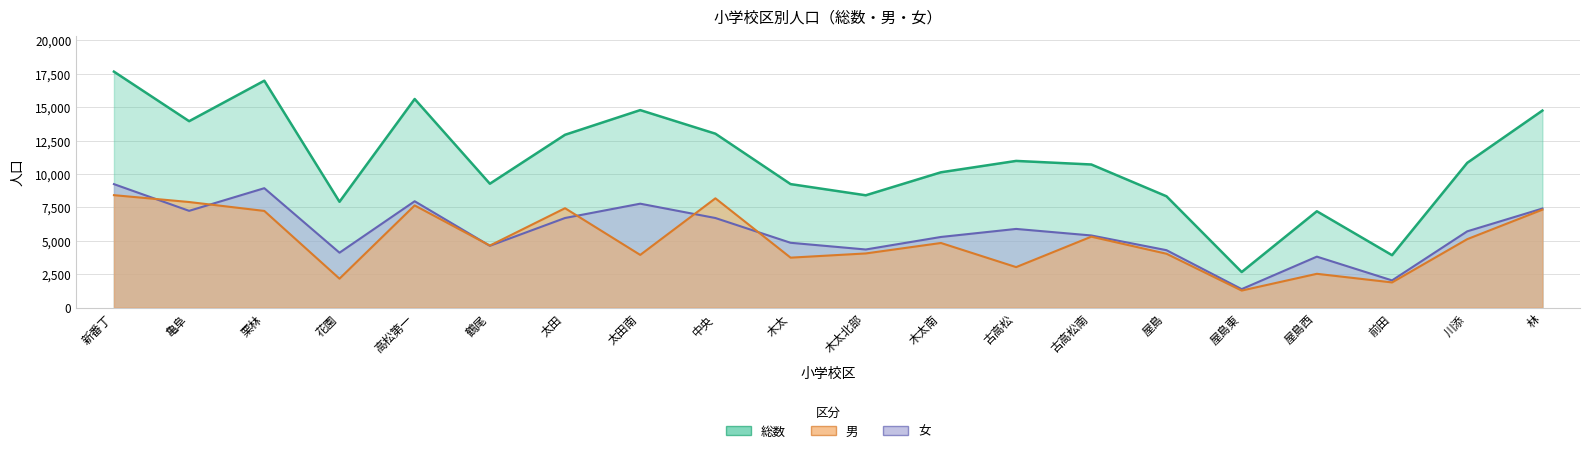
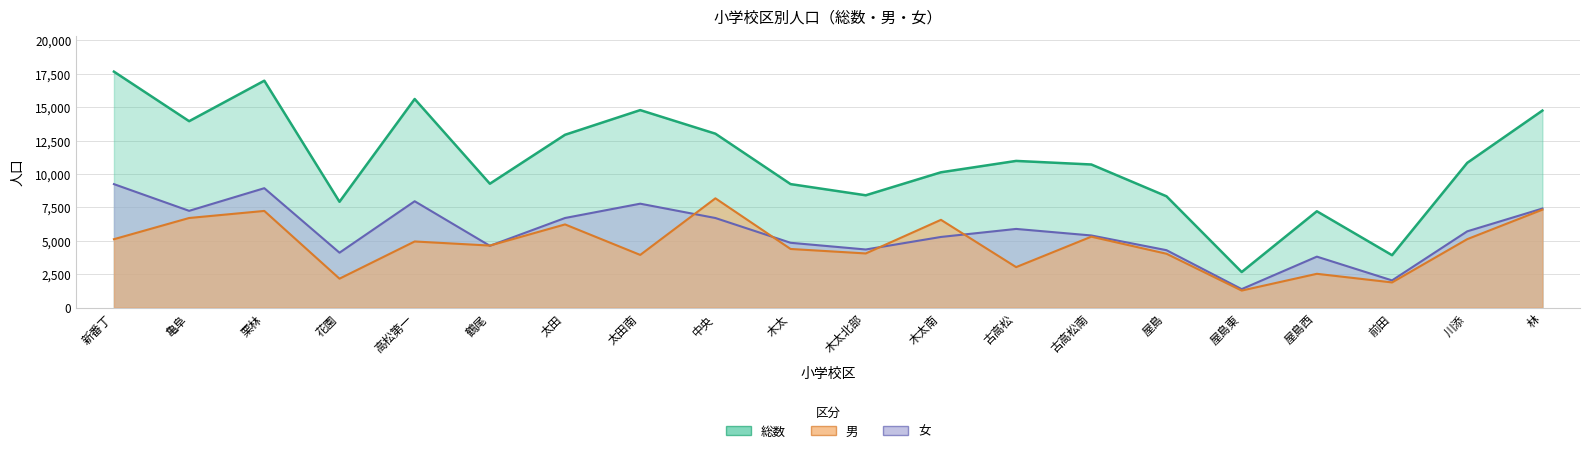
男, 新番丁: 8,400 -> 5,100
男, 亀阜: 7,900 -> 6,700
男, 高松第一: 7,700 -> 5,000
男, 太田: 7,400 -> 6,200
男, 木太: 3,700 -> 4,400
男, 木太南: 4,800 -> 6,600
